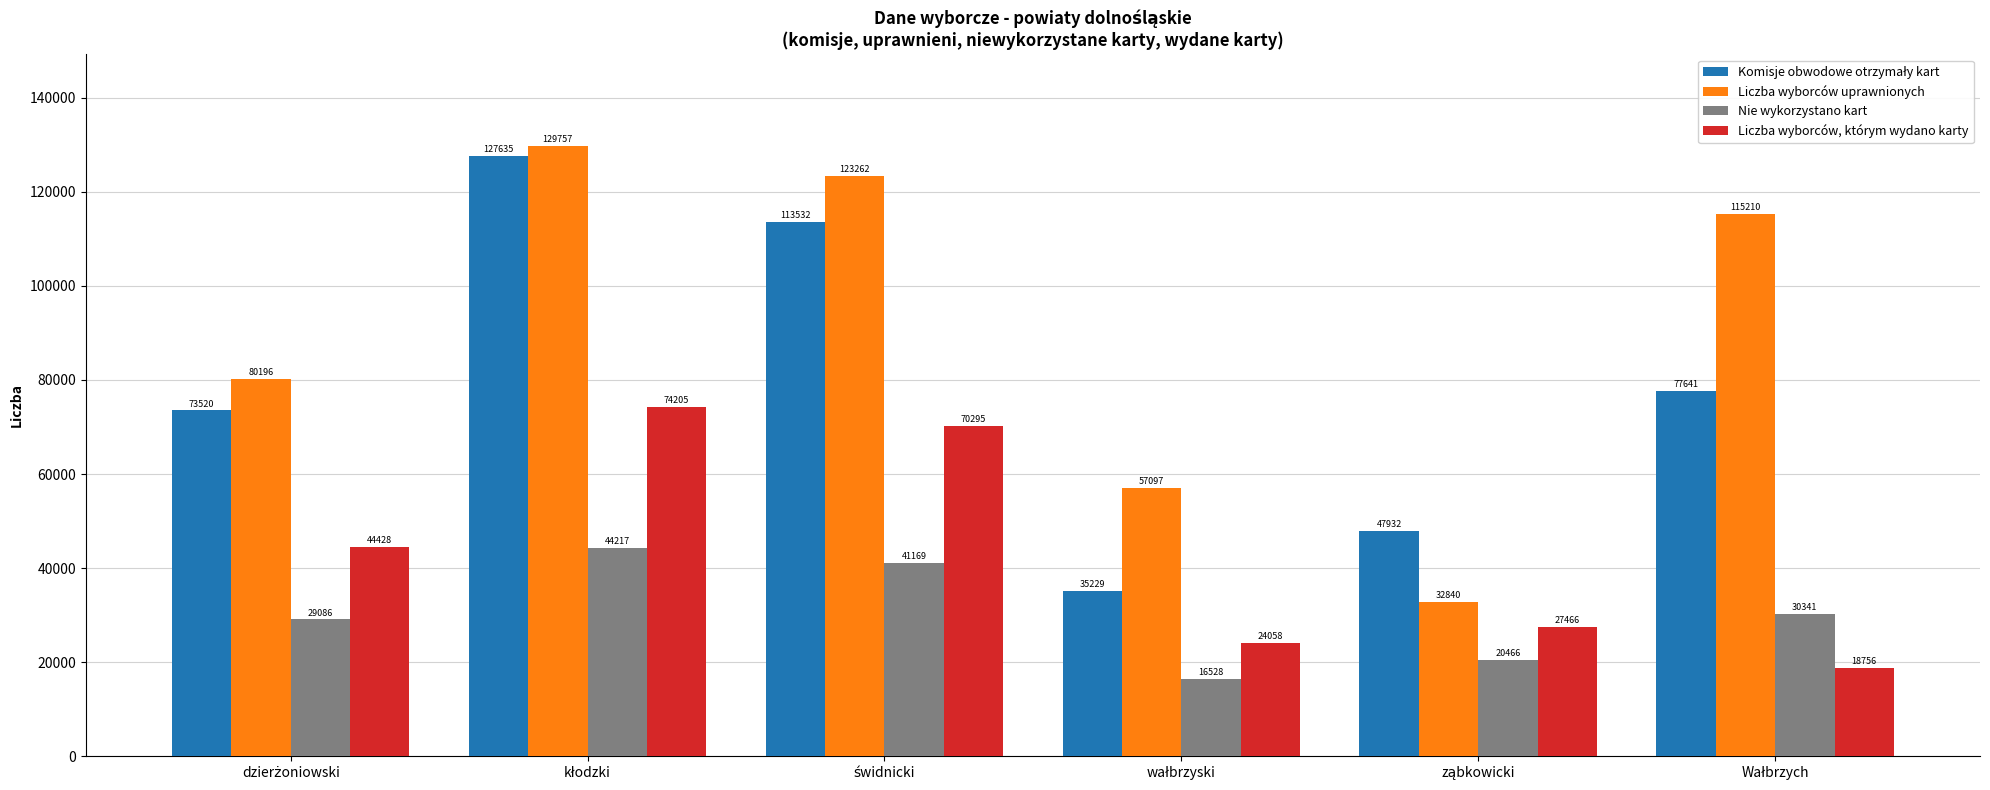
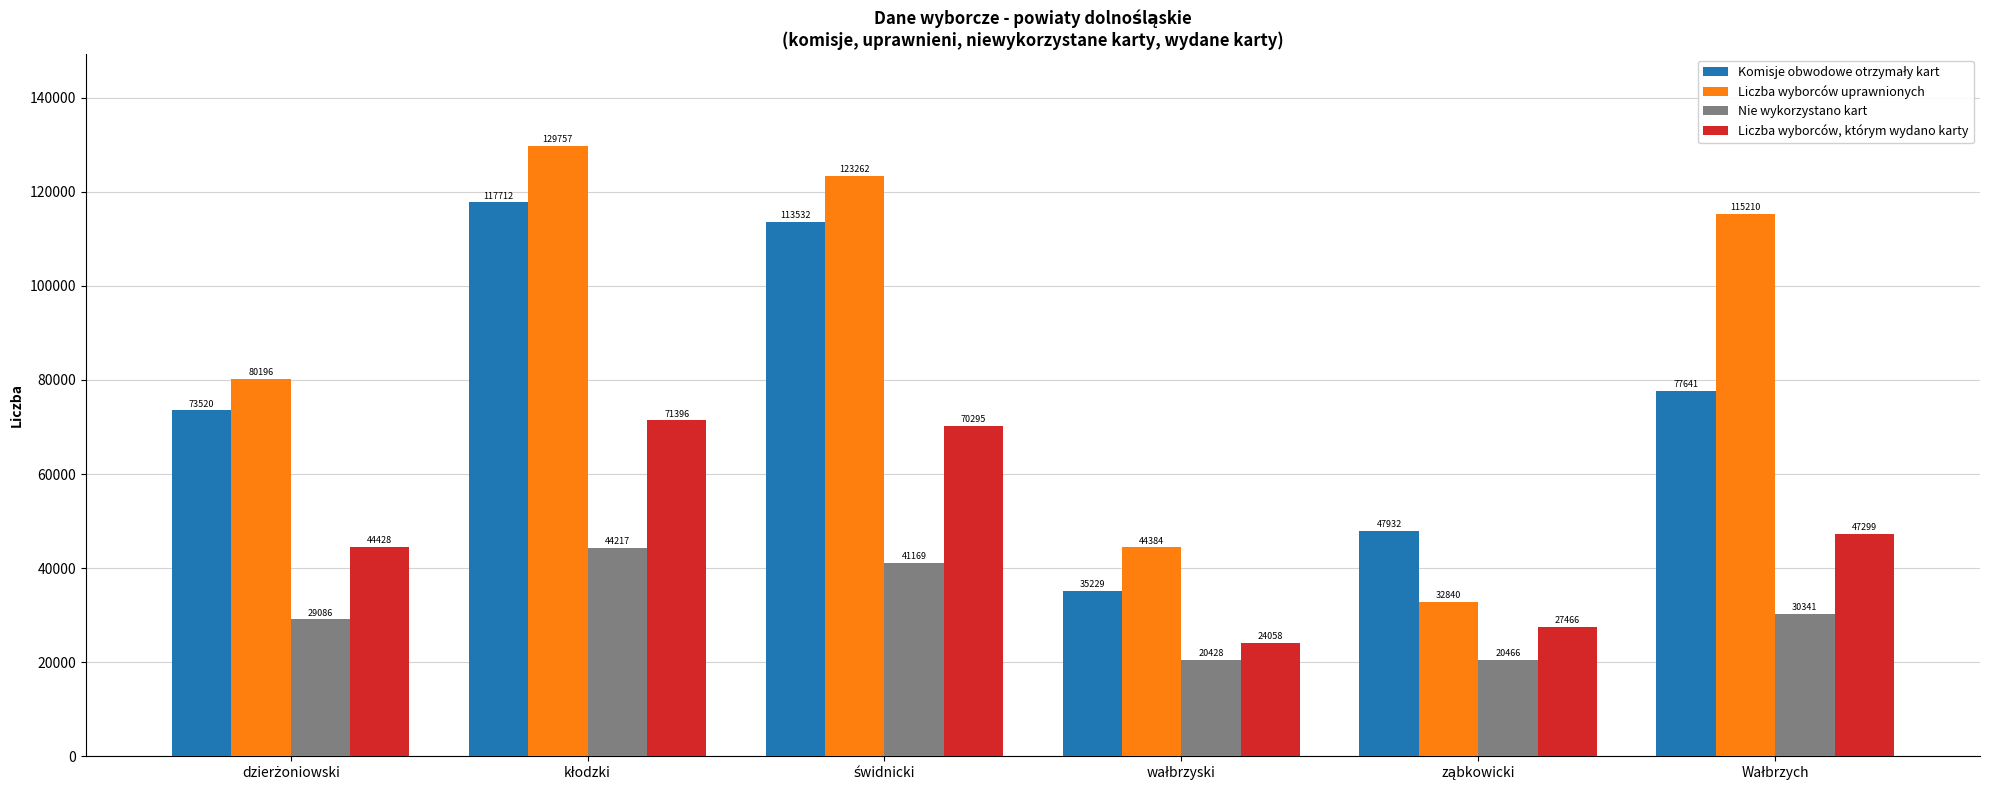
Komisje obwodowe otrzymały kart, kłodzki: 127635 -> 117712
Liczba wyborców, którym wydano karty, kłodzki: 74205 -> 71396
Liczba wyborców uprawnionych, wałbrzyski: 57097 -> 44384
Nie wykorzystano kart, wałbrzyski: 16528 -> 20428
Liczba wyborców, którym wydano karty, Wałbrzych: 18756 -> 47299
